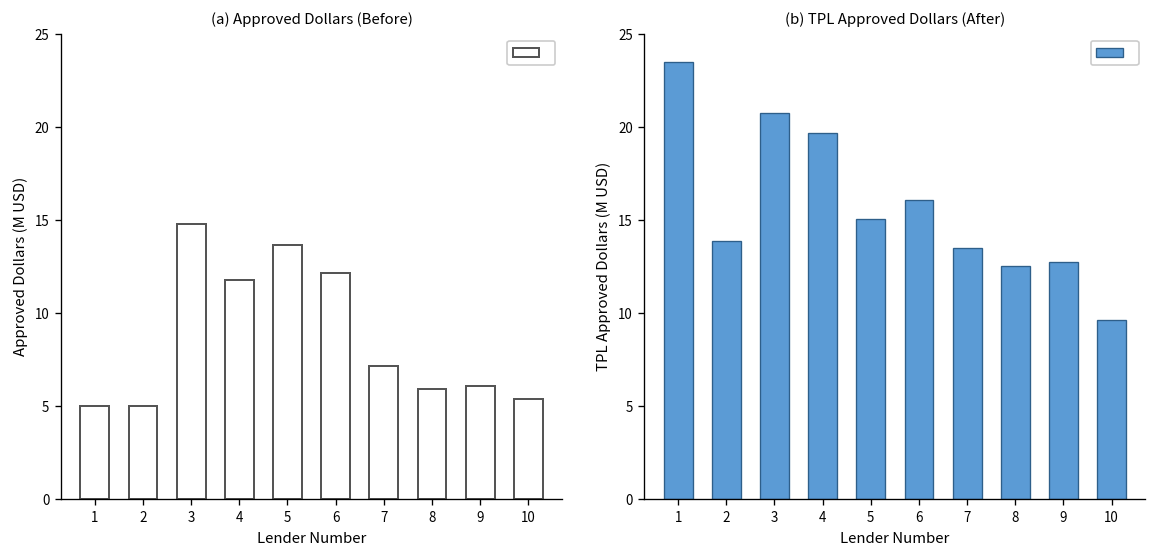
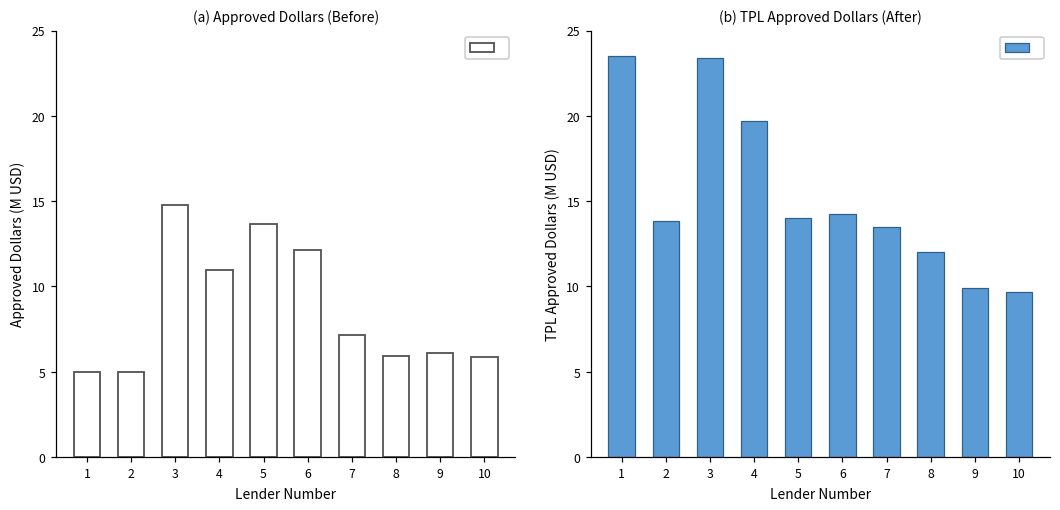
(a) Approved Dollars (Before), 4: 11.8 -> 10.9
(a) Approved Dollars (Before), 10: 5.4 -> 5.9
(b) TPL Approved Dollars (After), 3: 20.8 -> 23.4
(b) TPL Approved Dollars (After), 5: 15.0 -> 14.0
(b) TPL Approved Dollars (After), 6: 16.0 -> 14.3
(b) TPL Approved Dollars (After), 8: 12.5 -> 12.0
(b) TPL Approved Dollars (After), 9: 12.8 -> 9.9
